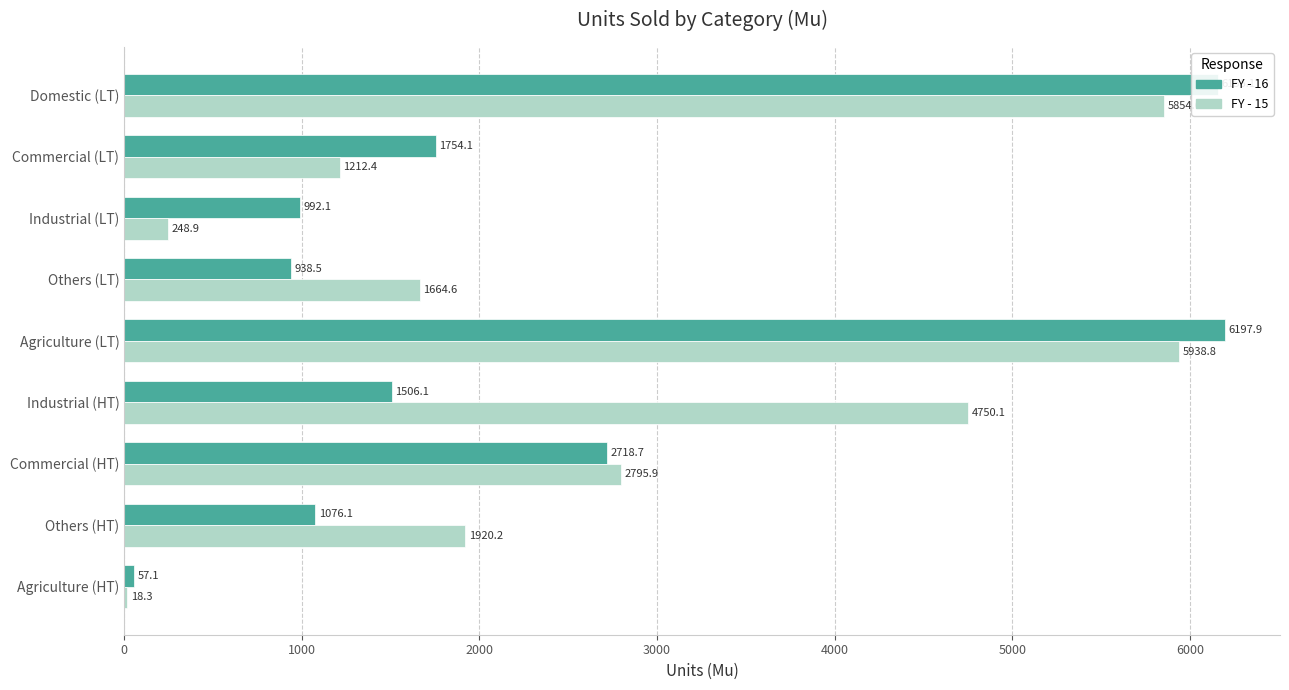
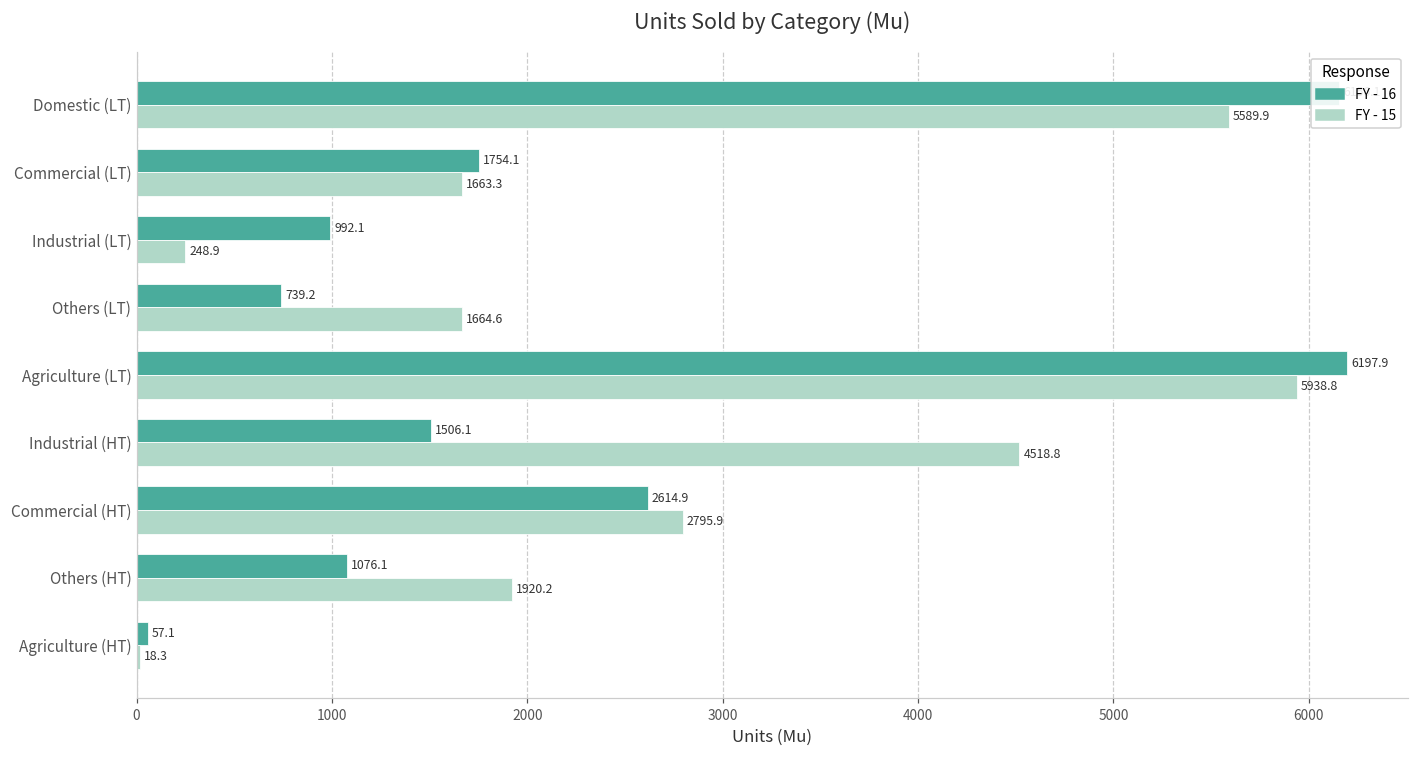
FY - 15, Domestic (LT): 5850 -> 5590
FY - 15, Commercial (LT): 1212.4 -> 1663.3
FY - 16, Others (LT): 938.5 -> 739.2
FY - 15, Industrial (HT): 4750.1 -> 4518.8
FY - 16, Commercial (HT): 2718.7 -> 2614.9
